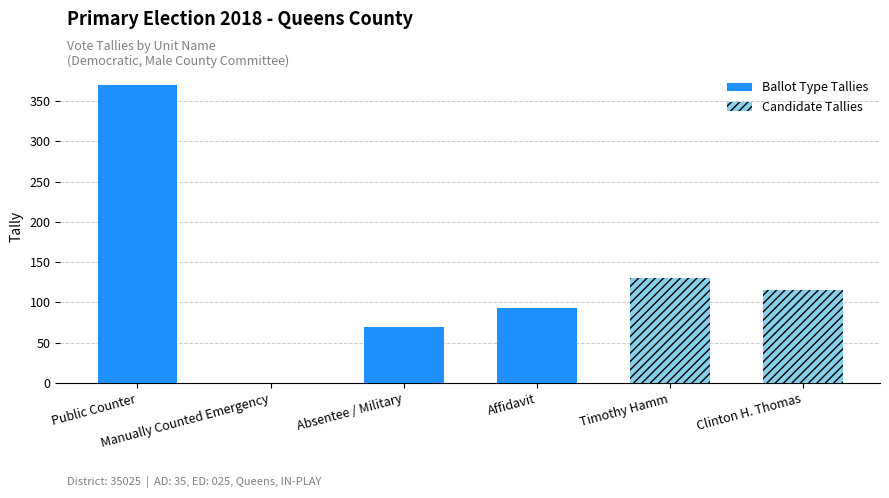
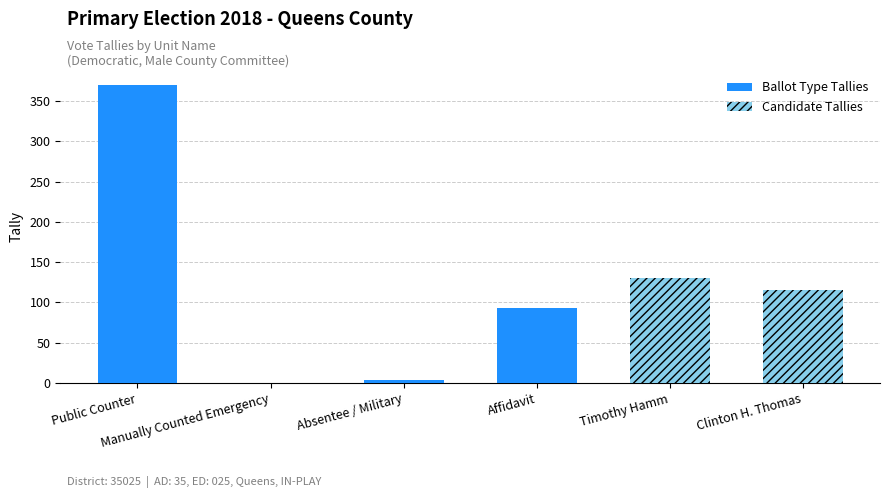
Ballot Type Tallies, Absentee / Military: 70 -> 0
